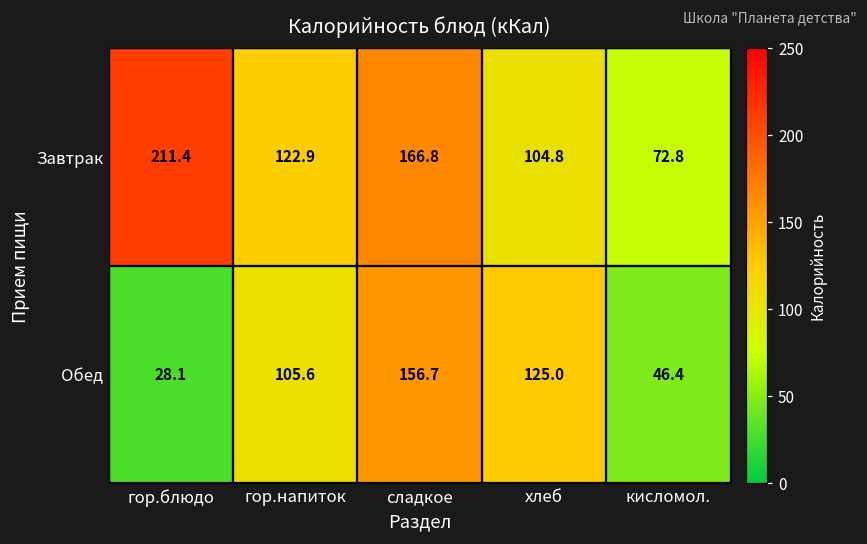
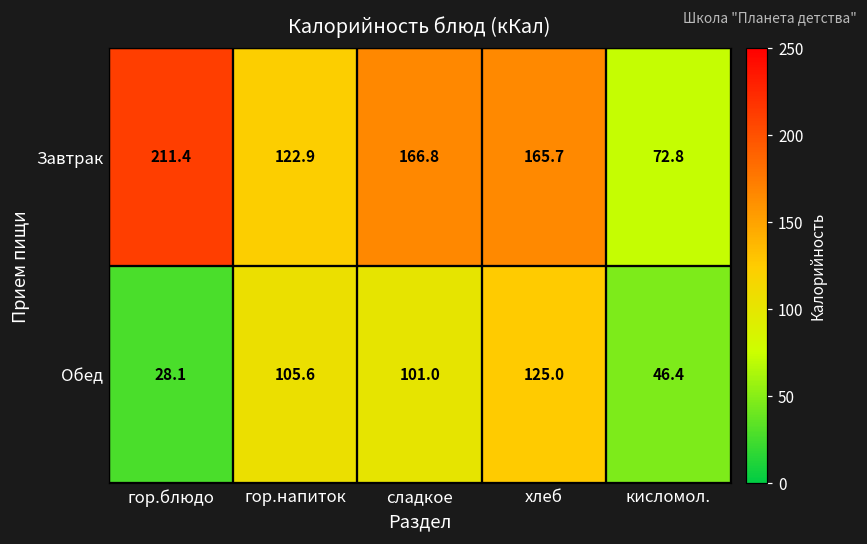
Завтрак, хлеб: 104.8 -> 165.7
Обед, сладкое: 156.7 -> 101.0
